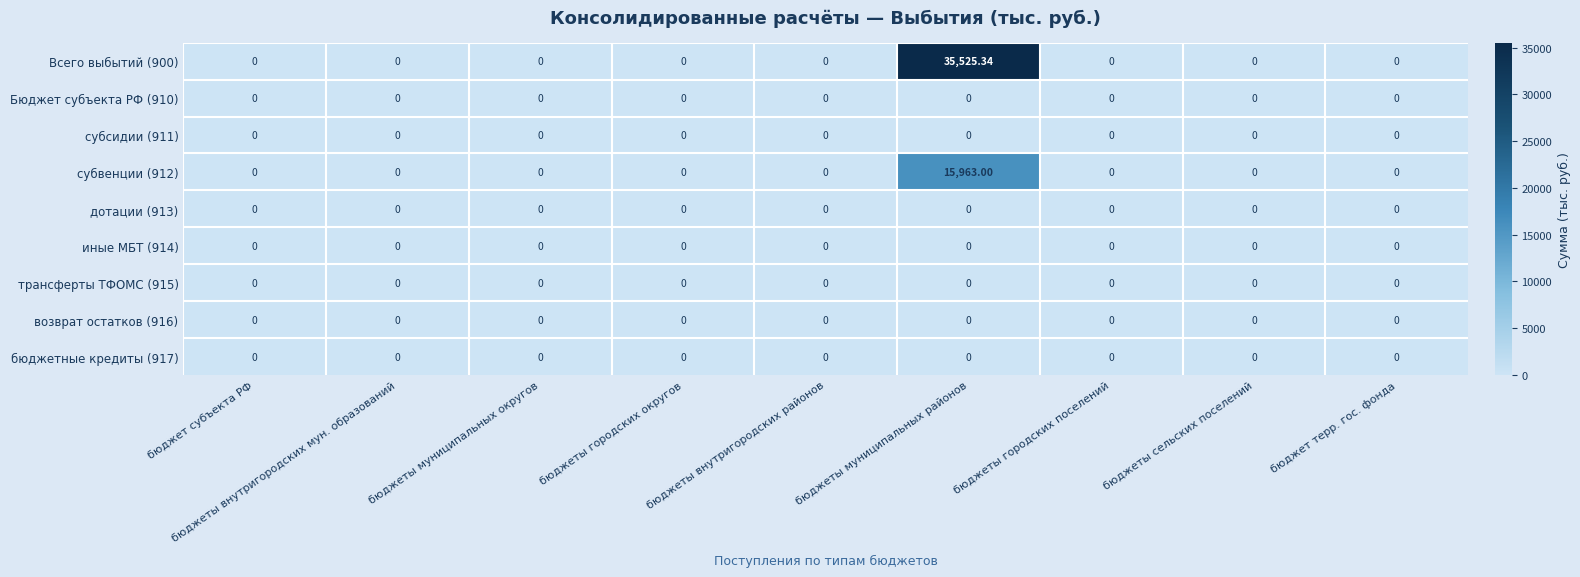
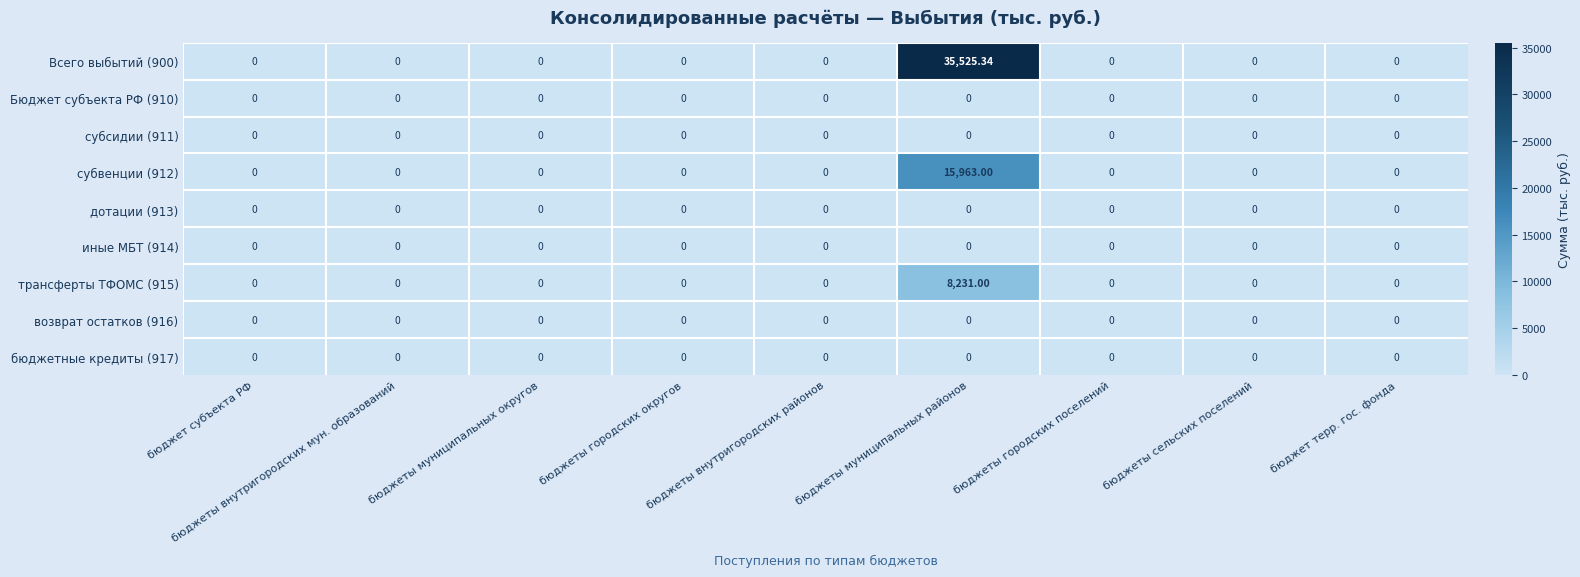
трансферты ТФОМС (915), бюджеты муниципальных районов: 0 -> 8,231.00
